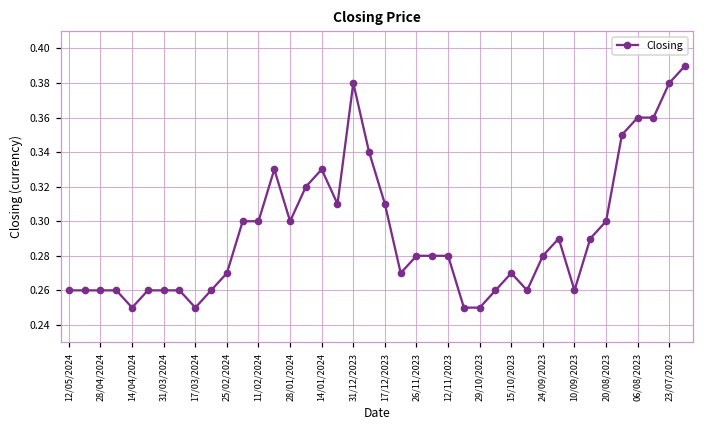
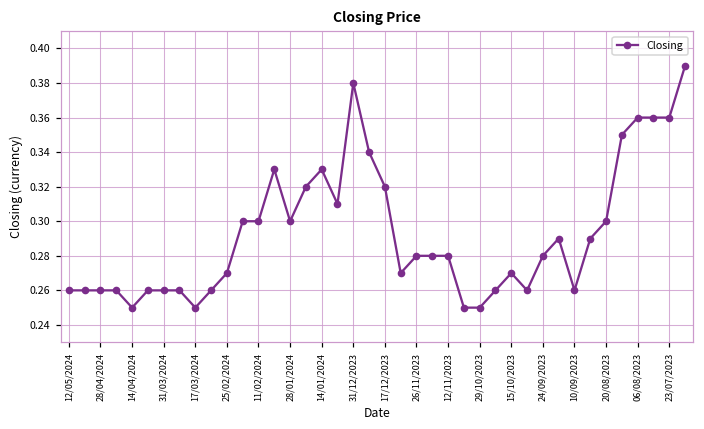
17/12/2023: 0.31 -> 0.32
23/07/2023: 0.38 -> 0.36
